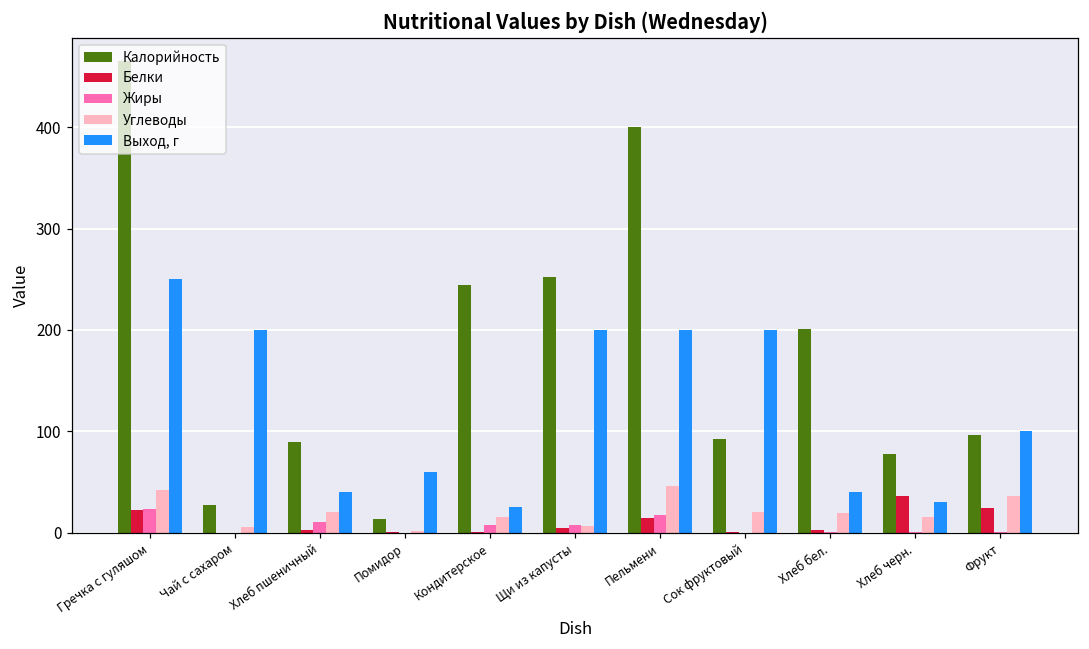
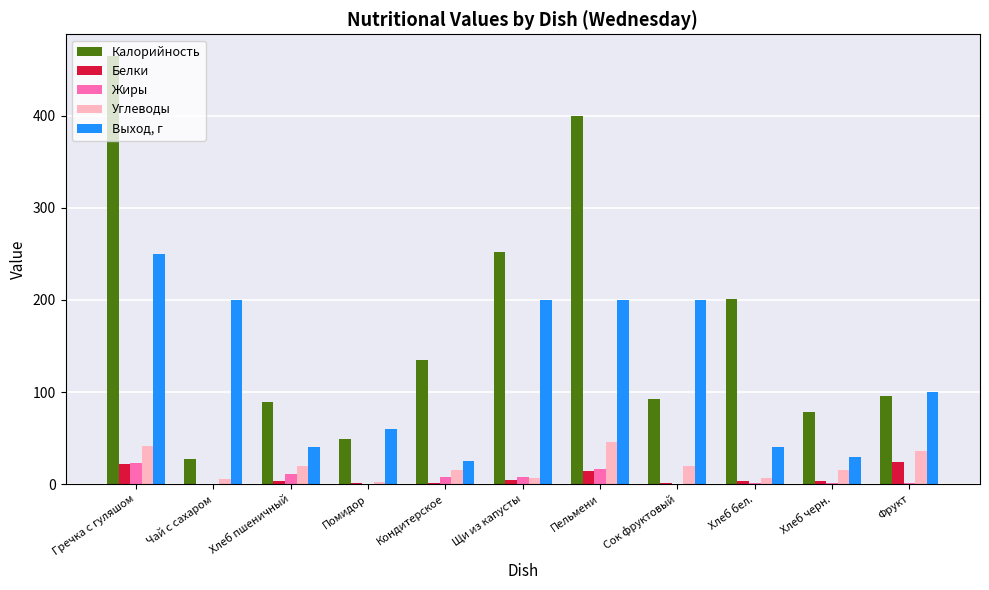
Калорийность, Помидор: 10 -> 50
Калорийность, Кондитерское: 240 -> 140
Углеводы, Хлеб бел.: 20 -> 10
Белки, Хлеб черн.: 40 -> 0
